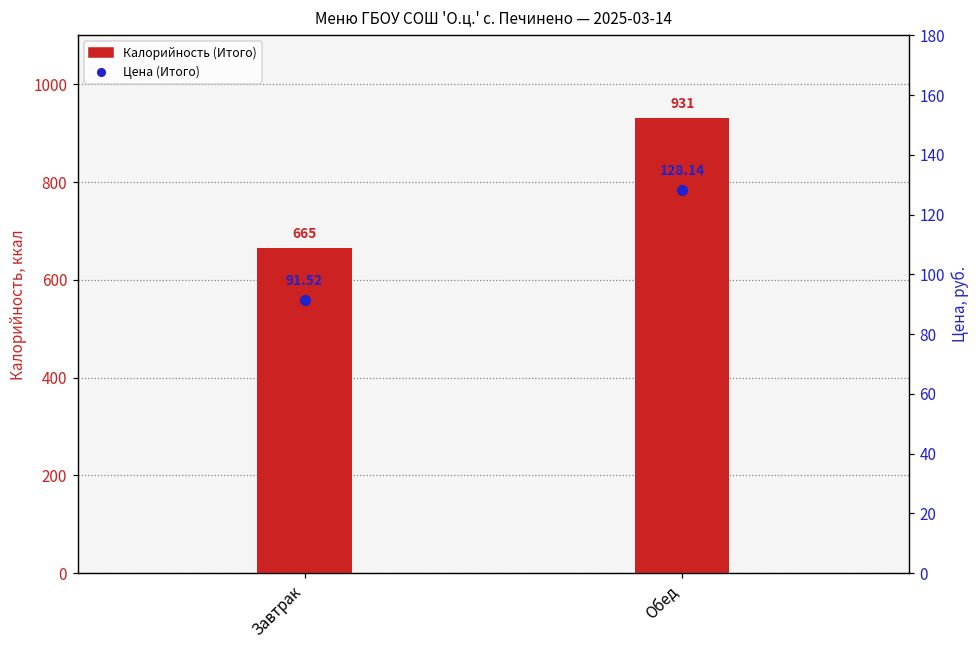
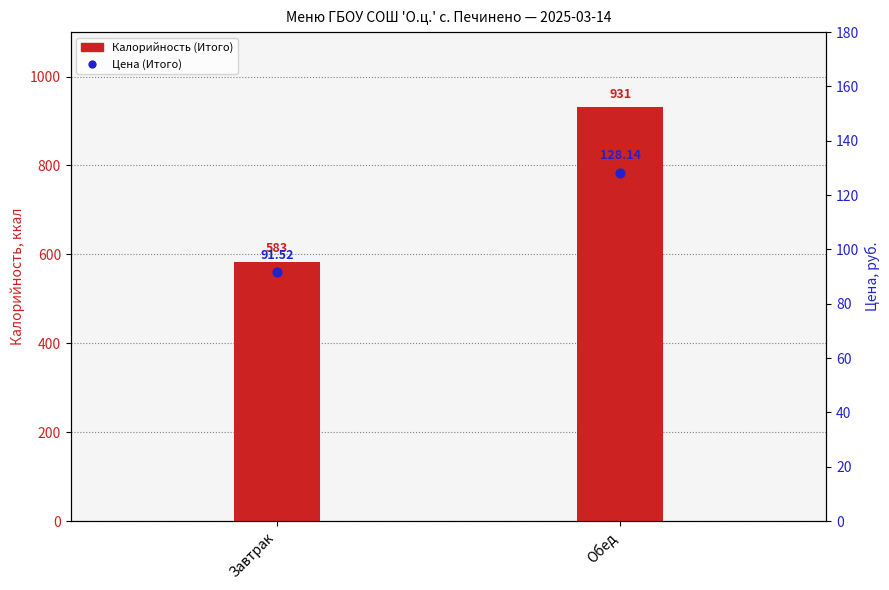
Калорийность (Итого), Завтрак: 665 -> 583
